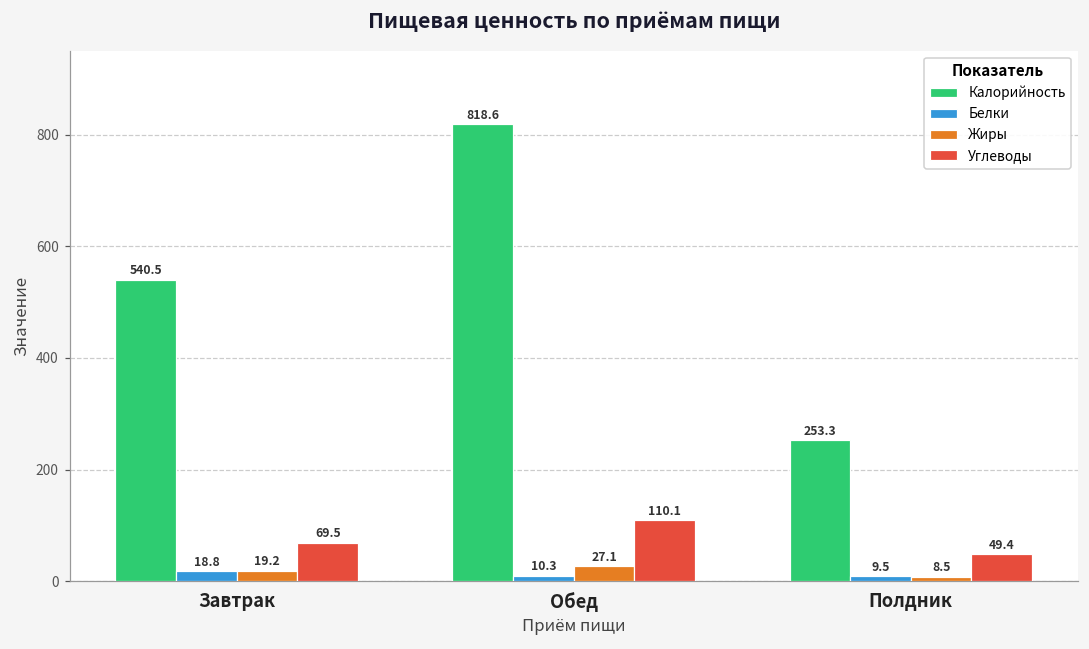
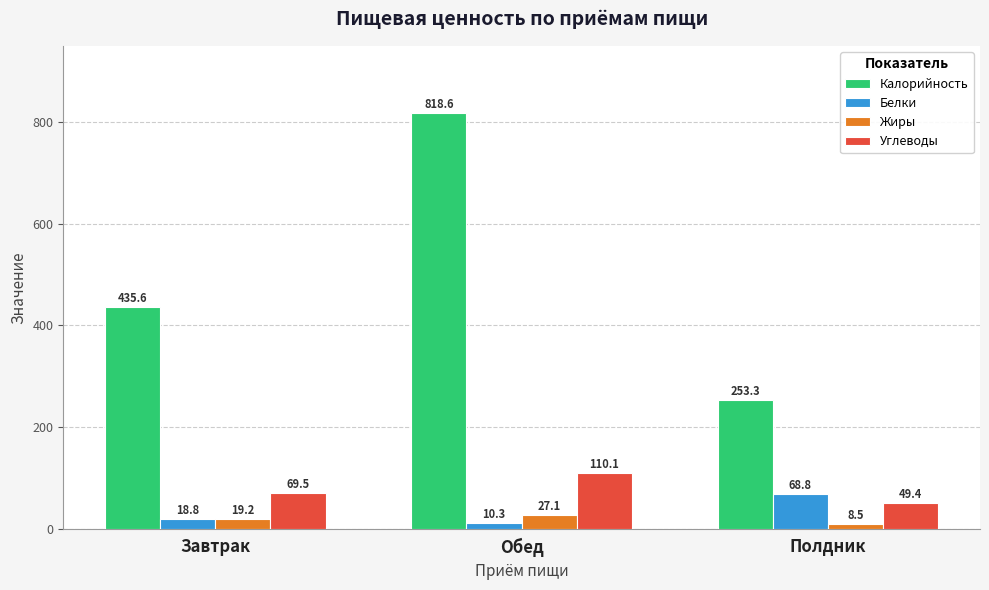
Калорийность, Завтрак: 540.5 -> 435.6
Белки, Полдник: 9.5 -> 68.8
